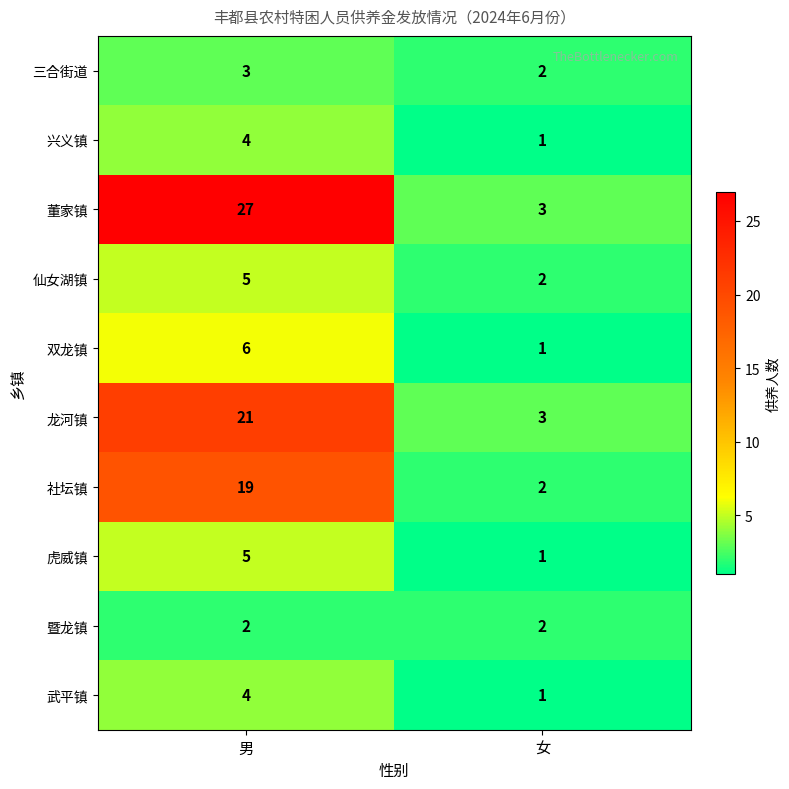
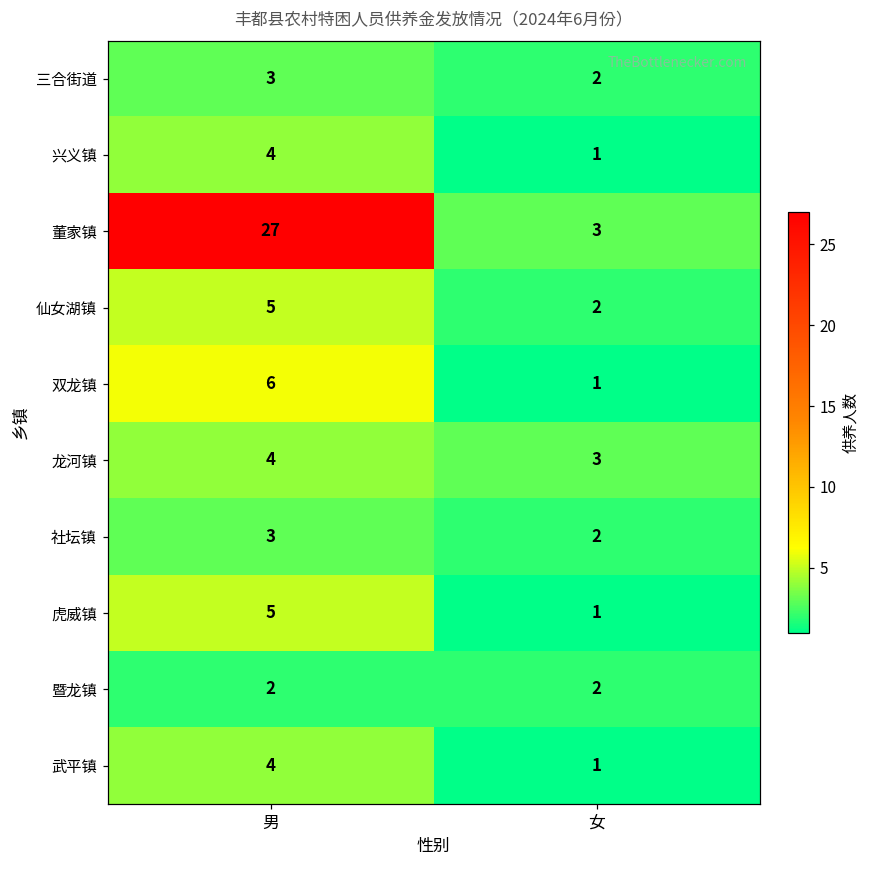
龙河镇, 男: 21 -> 4
社坛镇, 男: 19 -> 3
